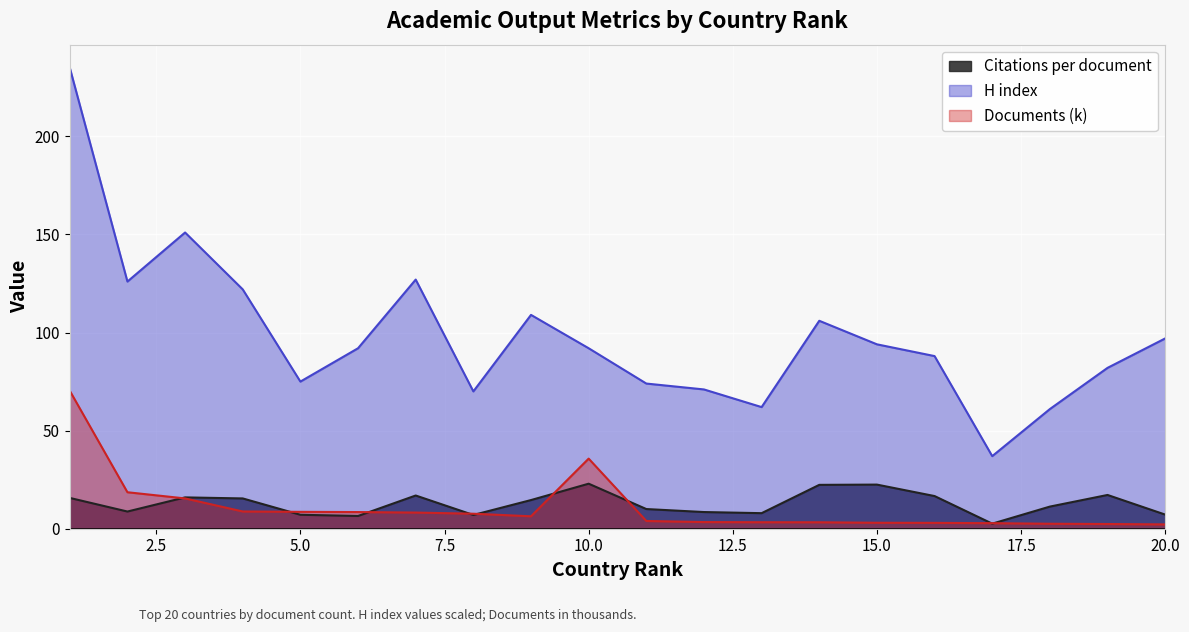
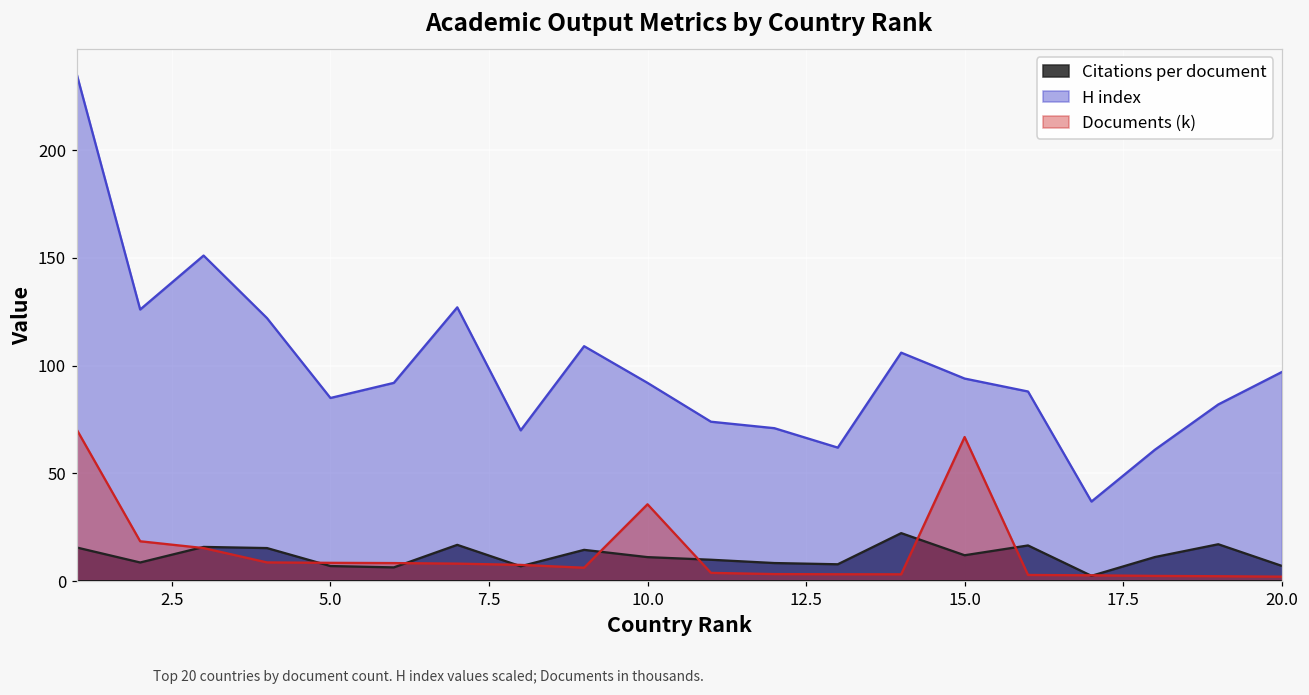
H index, 5.0: 75 -> 85
Citations per document, 10.0: 23 -> 11
Citations per document, 15.0: 22 -> 12
Documents (k), 15.0: 3 -> 67
